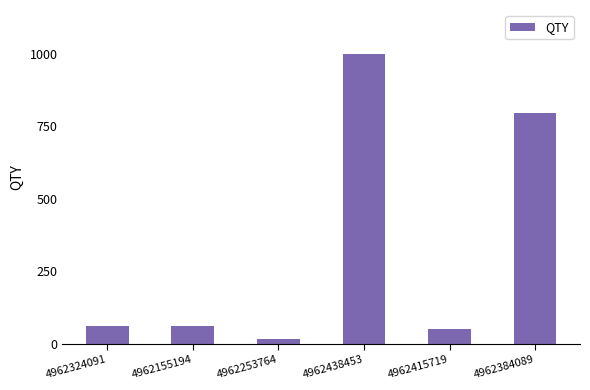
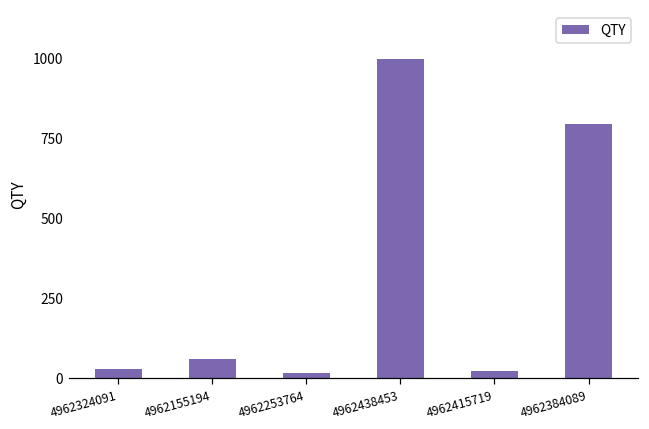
4962324091: 60 -> 30
4962415719: 50 -> 20
